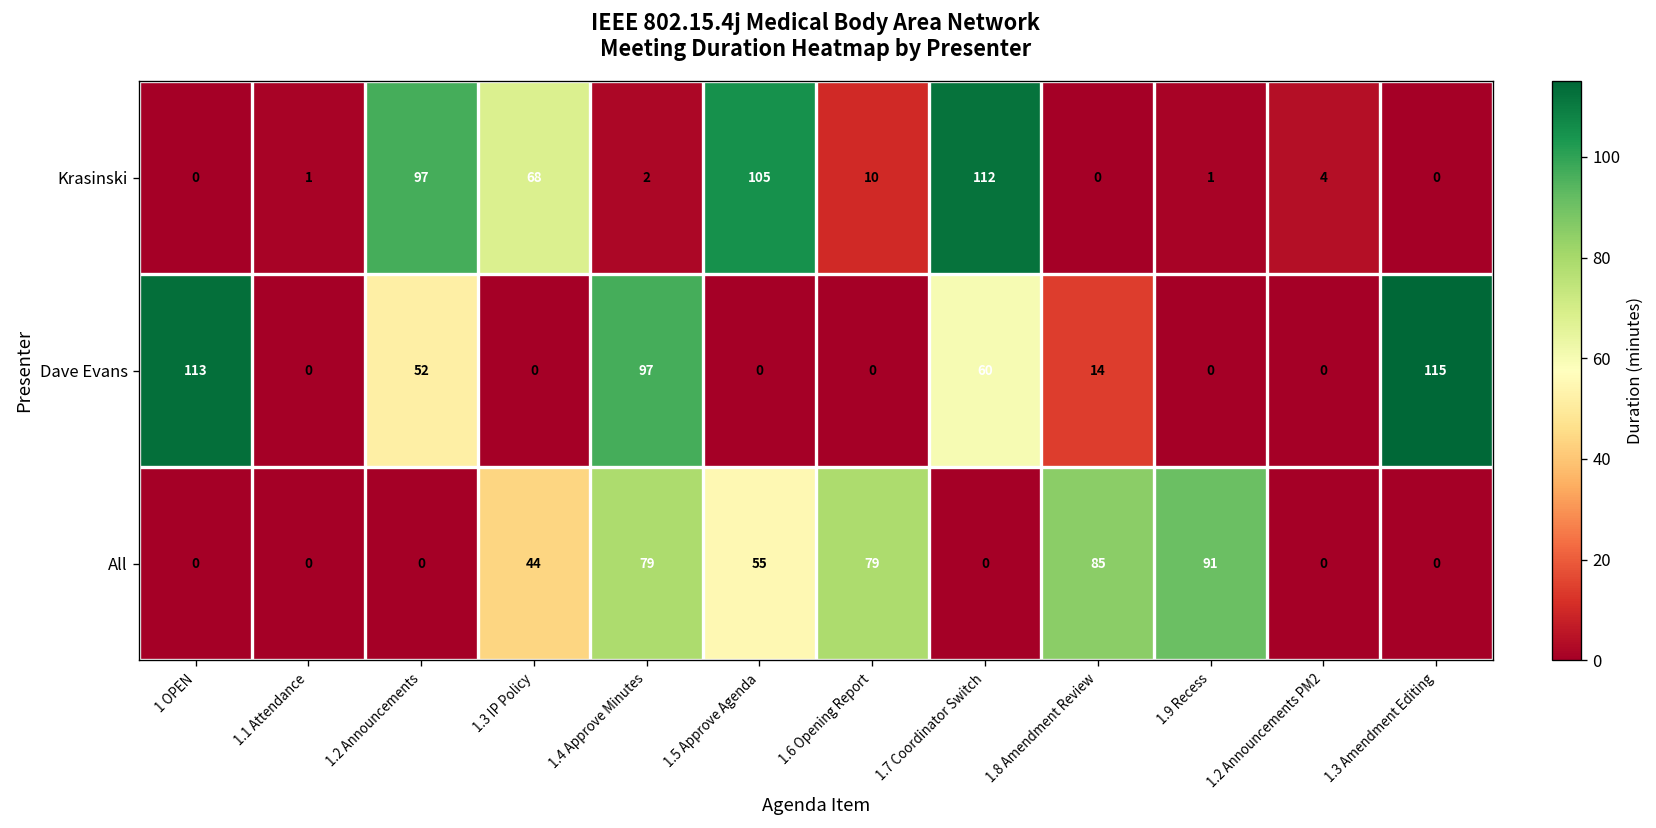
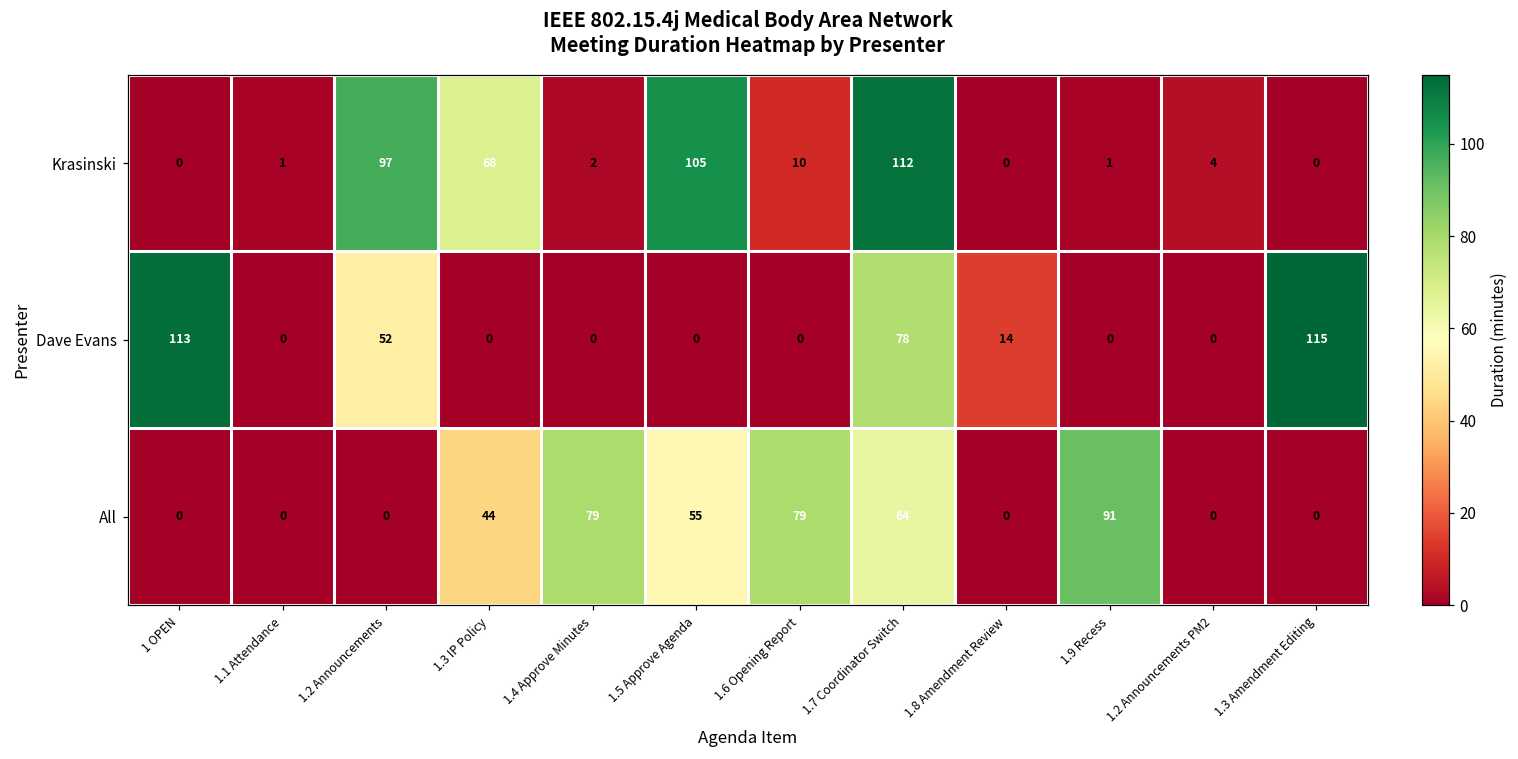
Dave Evans, 1.4 Approve Minutes: 97 -> 0
Dave Evans, 1.7 Coordinator Switch: 60 -> 78
All, 1.7 Coordinator Switch: 0 -> 64
All, 1.8 Amendment Review: 85 -> 0
